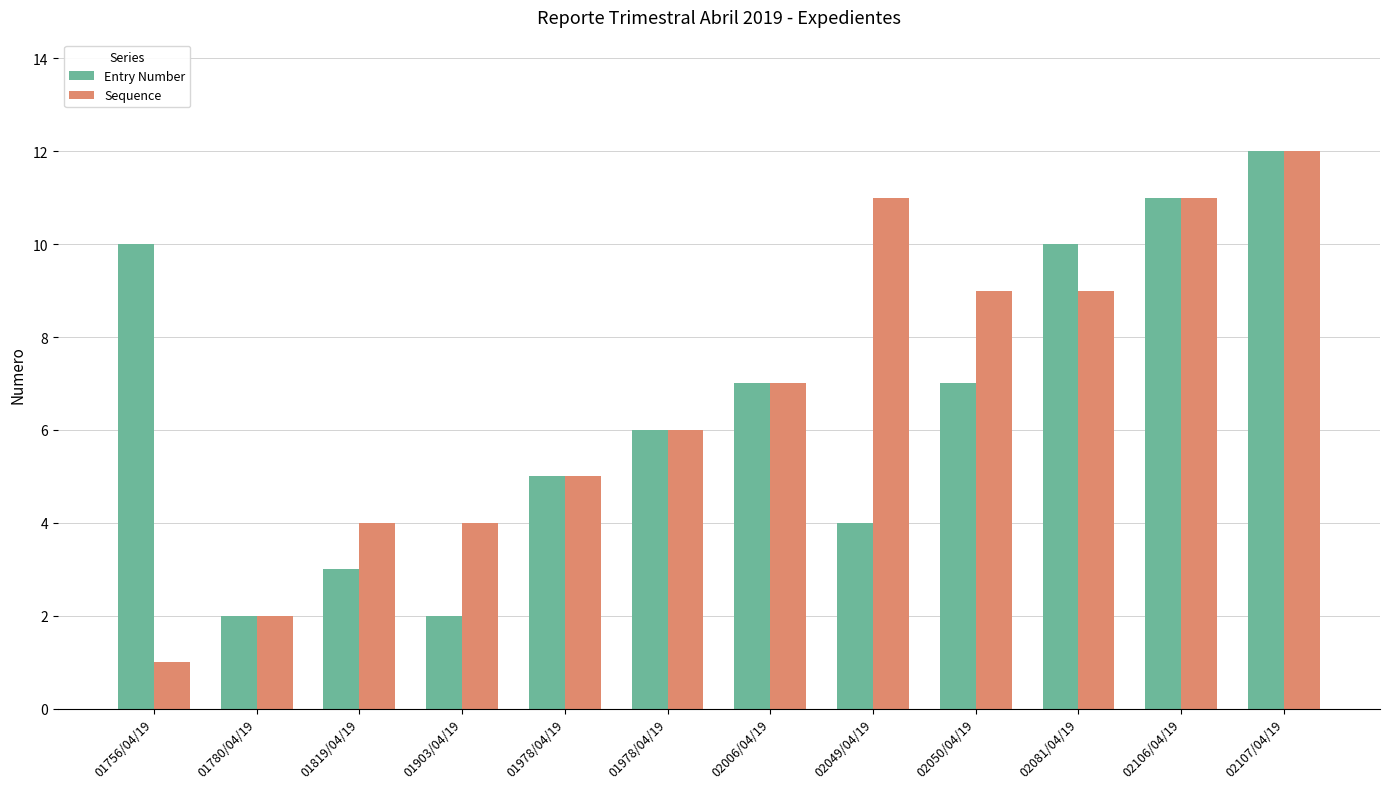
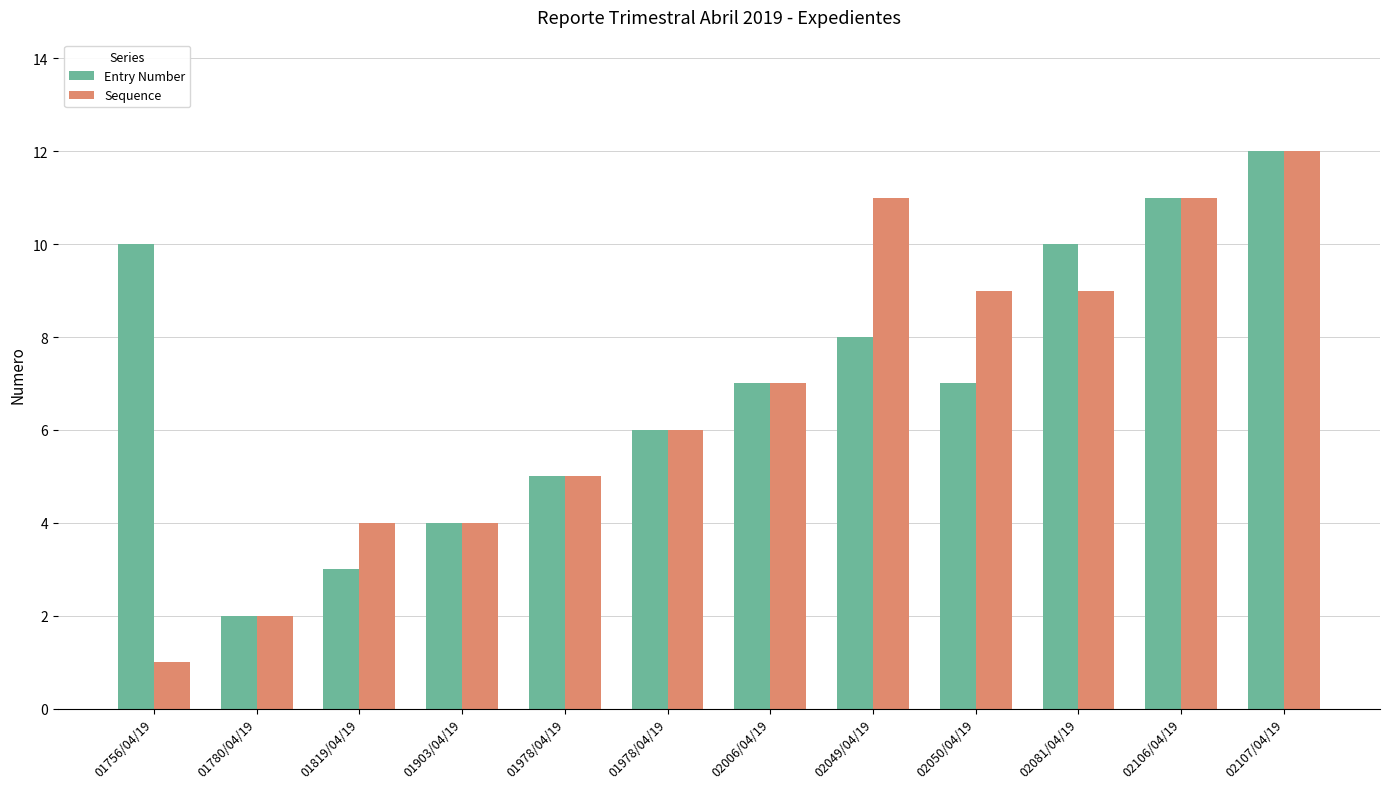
Entry Number, 01903/04/19: 2 -> 4
Entry Number, 02049/04/19: 4 -> 8
